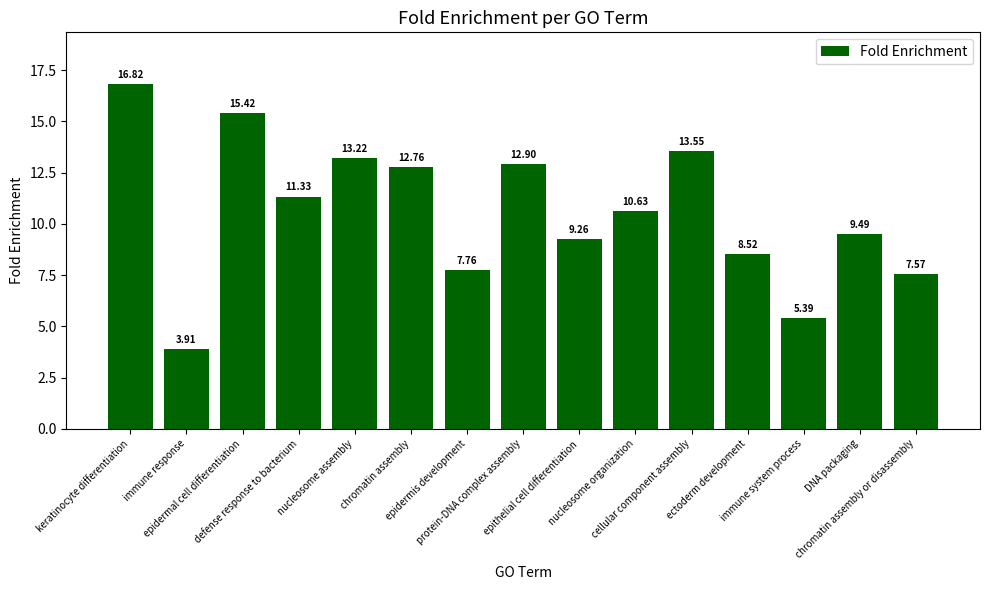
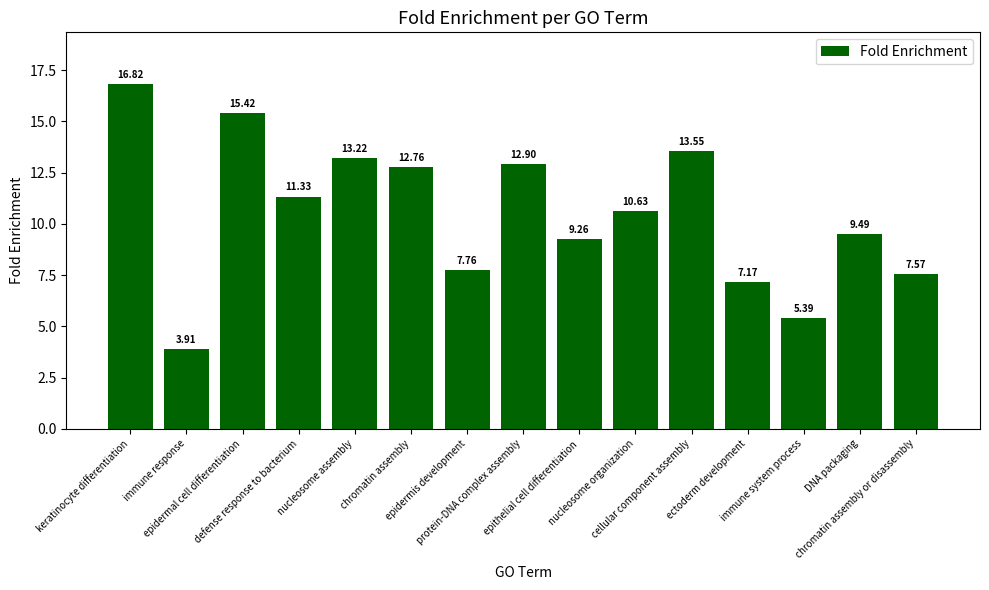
ectoderm development: 8.52 -> 7.17
